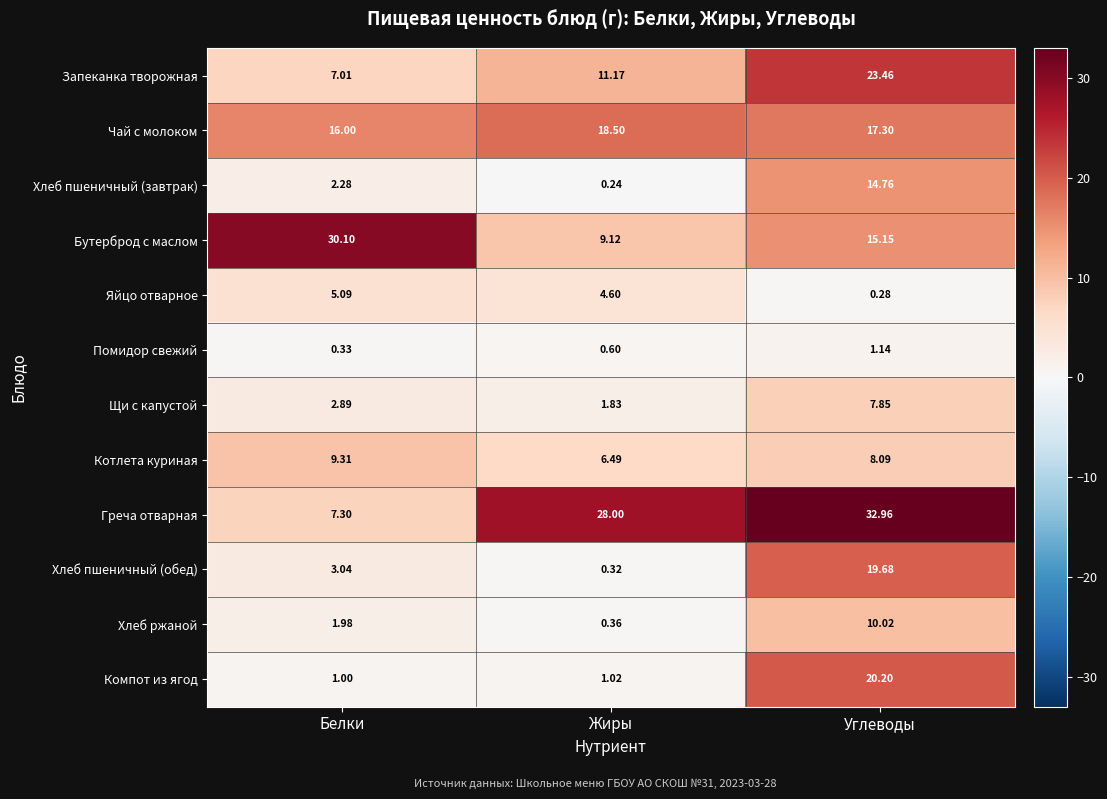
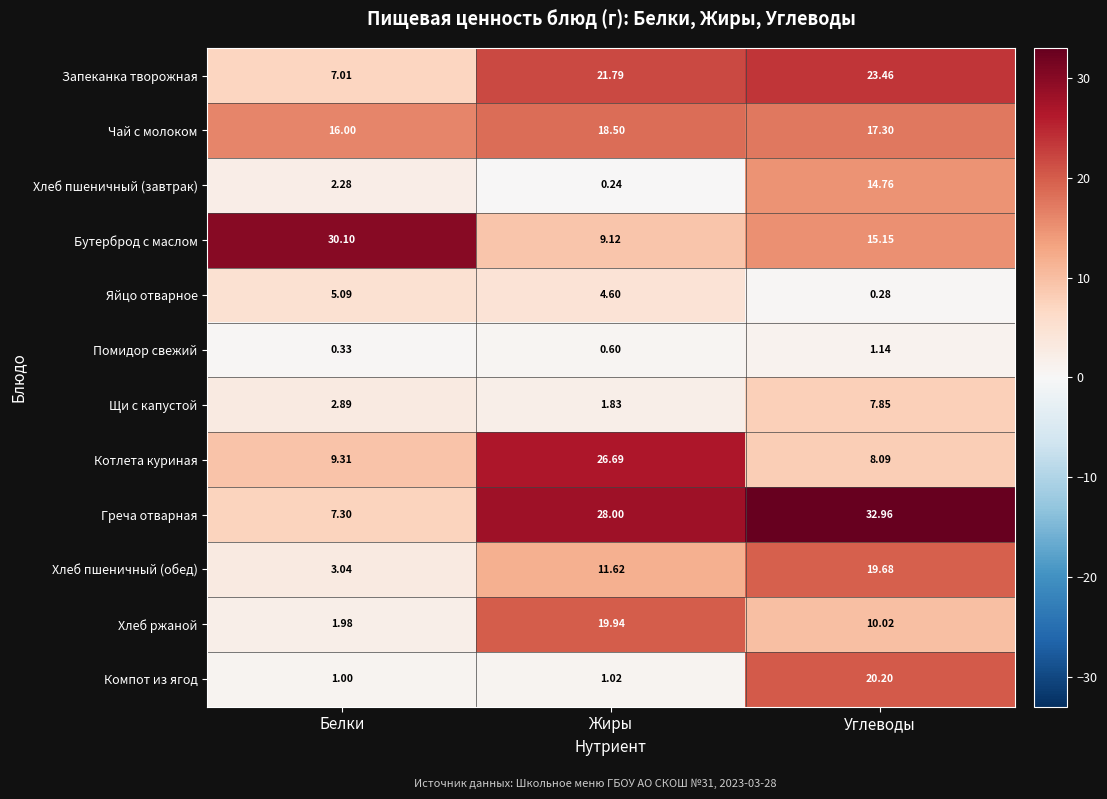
Запеканка творожная, Жиры: 11.17 -> 21.79
Котлета куриная, Жиры: 6.49 -> 26.69
Хлеб пшеничный (обед), Жиры: 0.32 -> 11.62
Хлеб ржаной, Жиры: 0.36 -> 19.94
